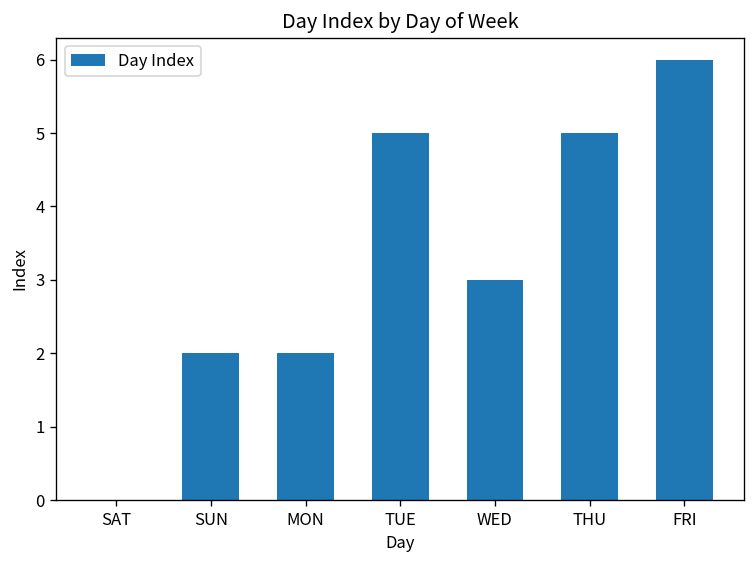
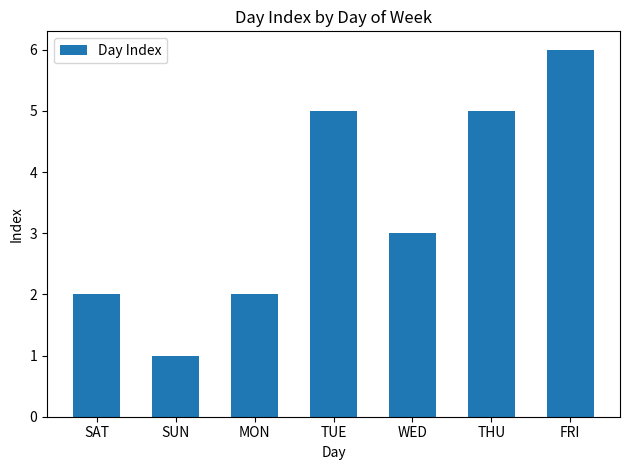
SAT: 0 -> 2
SUN: 2 -> 1
